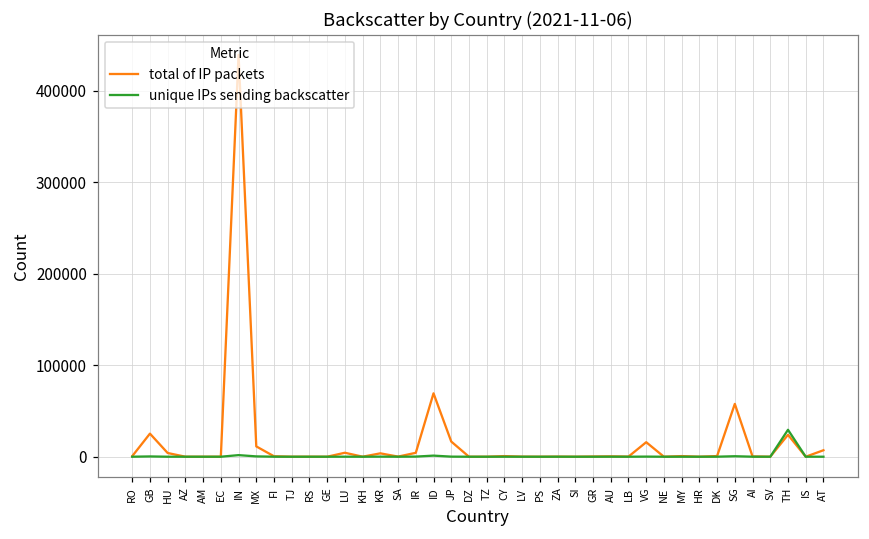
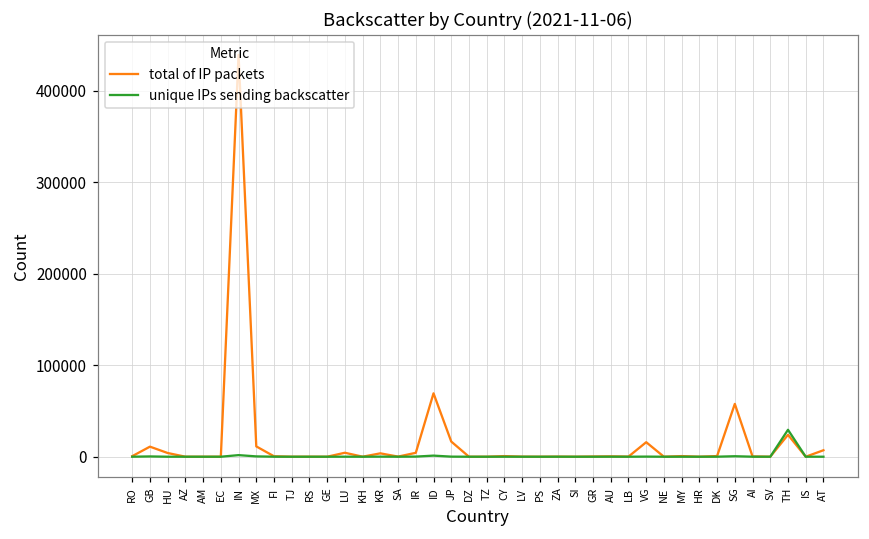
total of IP packets, GB: 30000 -> 10000
